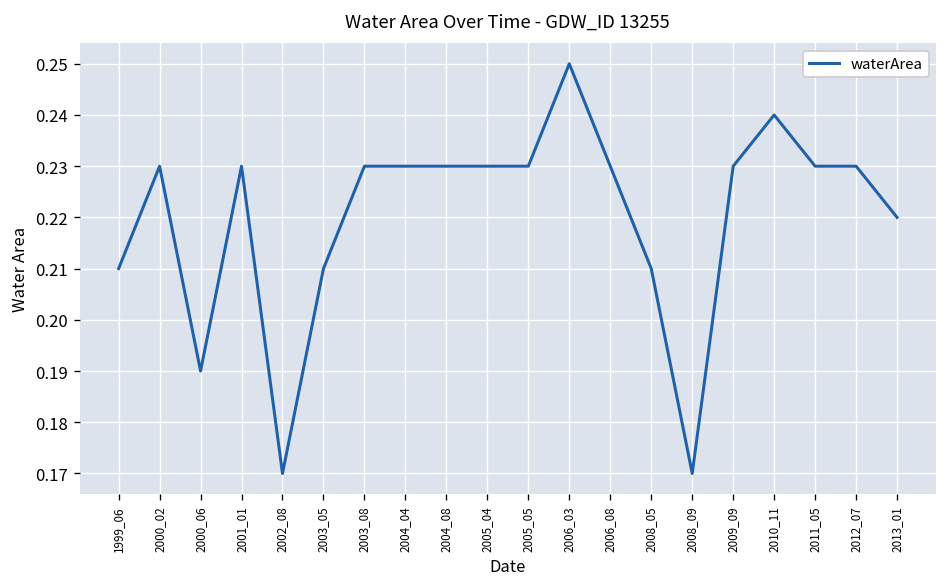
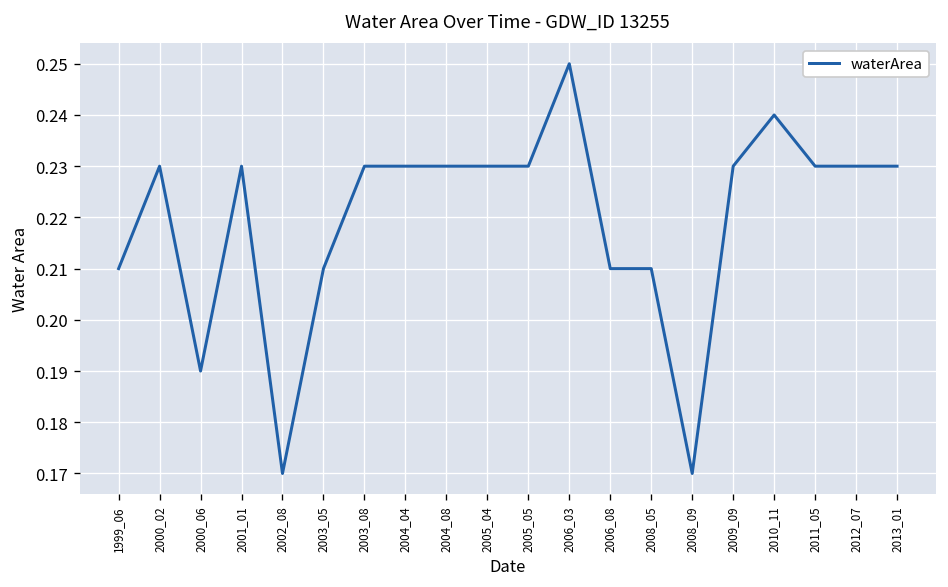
2006_08: 0.23 -> 0.21
2013_01: 0.22 -> 0.23
